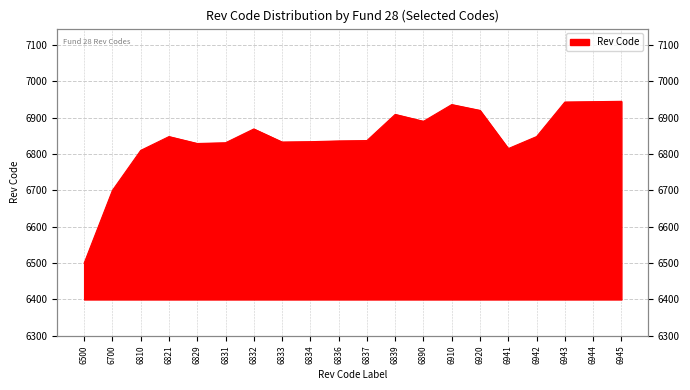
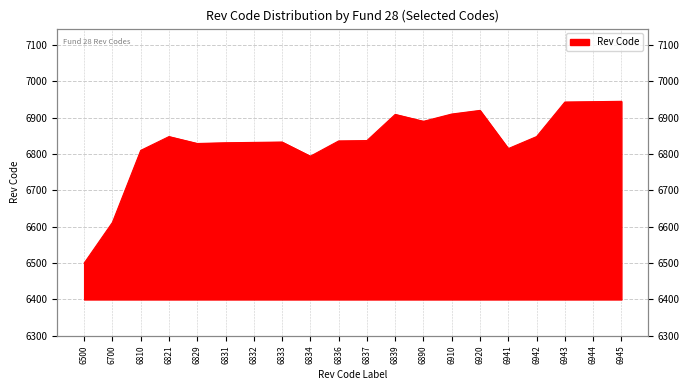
6700: 6700 -> 6610
6832: 6870 -> 6830
6834: 6830 -> 6790
6910: 6940 -> 6910
